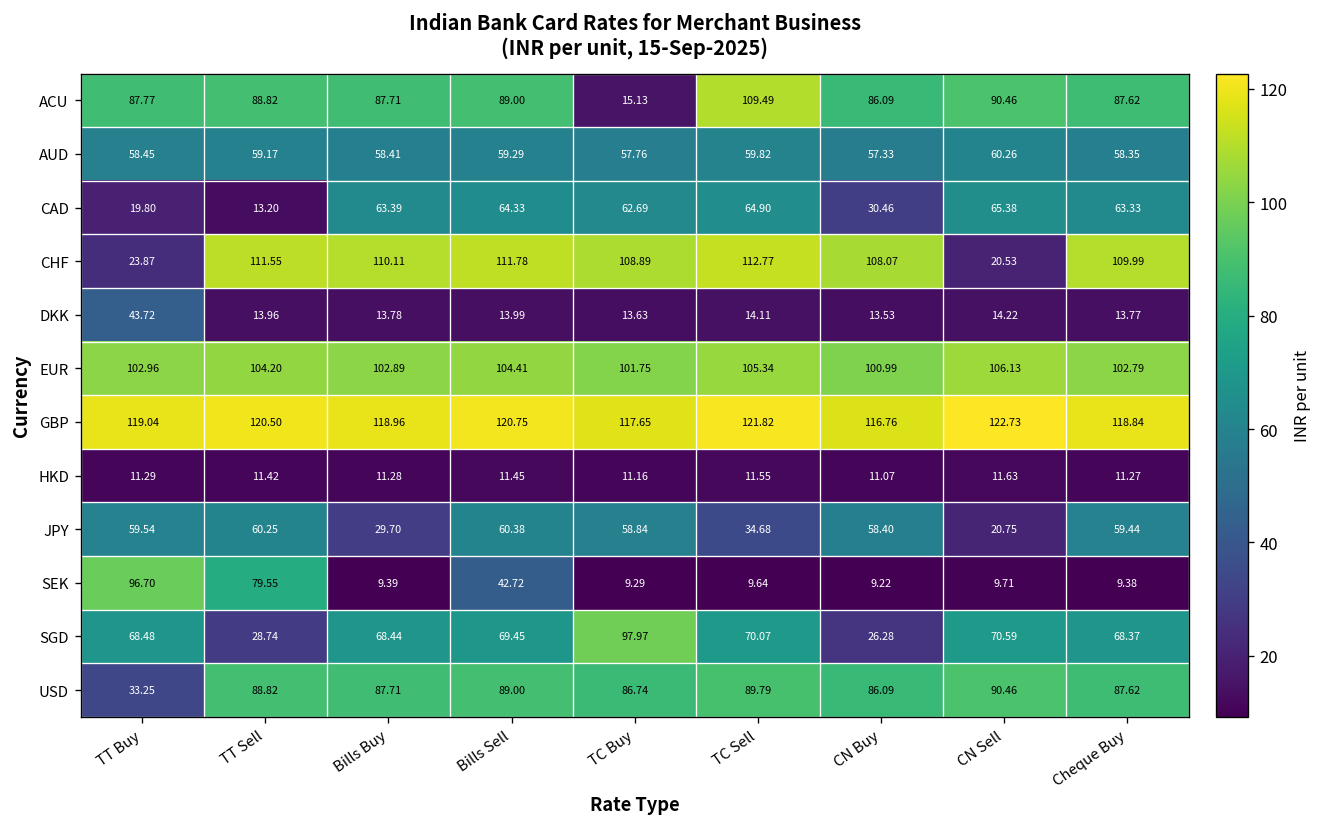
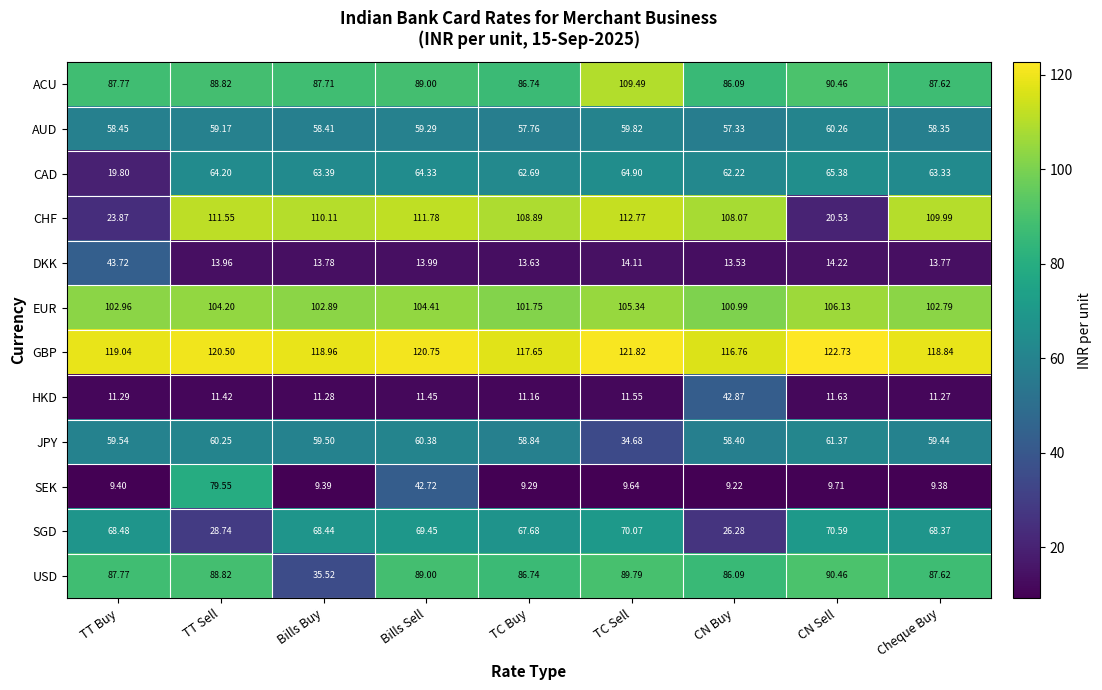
ACU, TC Buy: 15.13 -> 86.74
CAD, TT Sell: 13.20 -> 64.20
CAD, CN Buy: 30.46 -> 62.22
HKD, CN Buy: 11.07 -> 42.87
JPY, Bills Buy: 29.70 -> 59.50
JPY, CN Sell: 20.75 -> 61.37
SEK, TT Buy: 96.70 -> 9.40
SGD, TC Buy: 97.97 -> 67.68
USD, TT Buy: 33.25 -> 87.77
USD, Bills Buy: 87.71 -> 35.52
